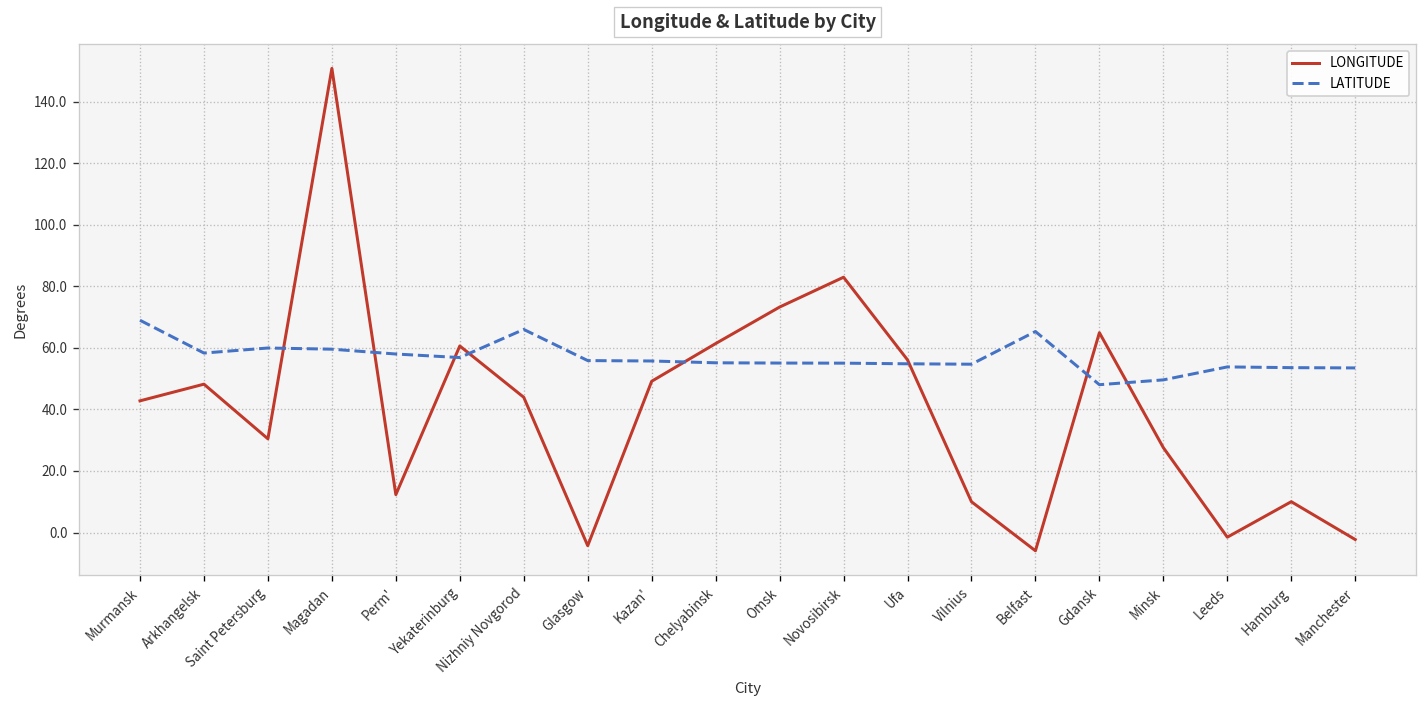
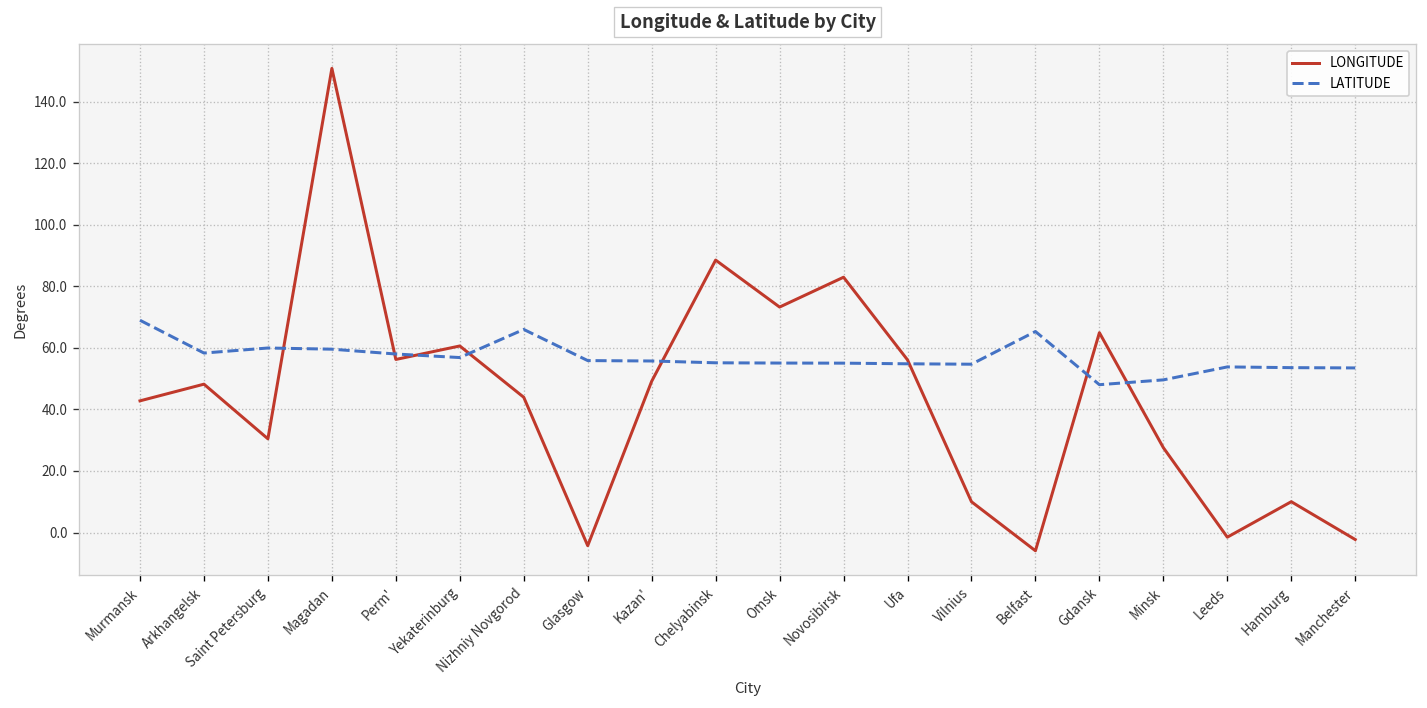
LONGITUDE, Perm': 12 -> 56
LONGITUDE, Chelyabinsk: 61 -> 89
